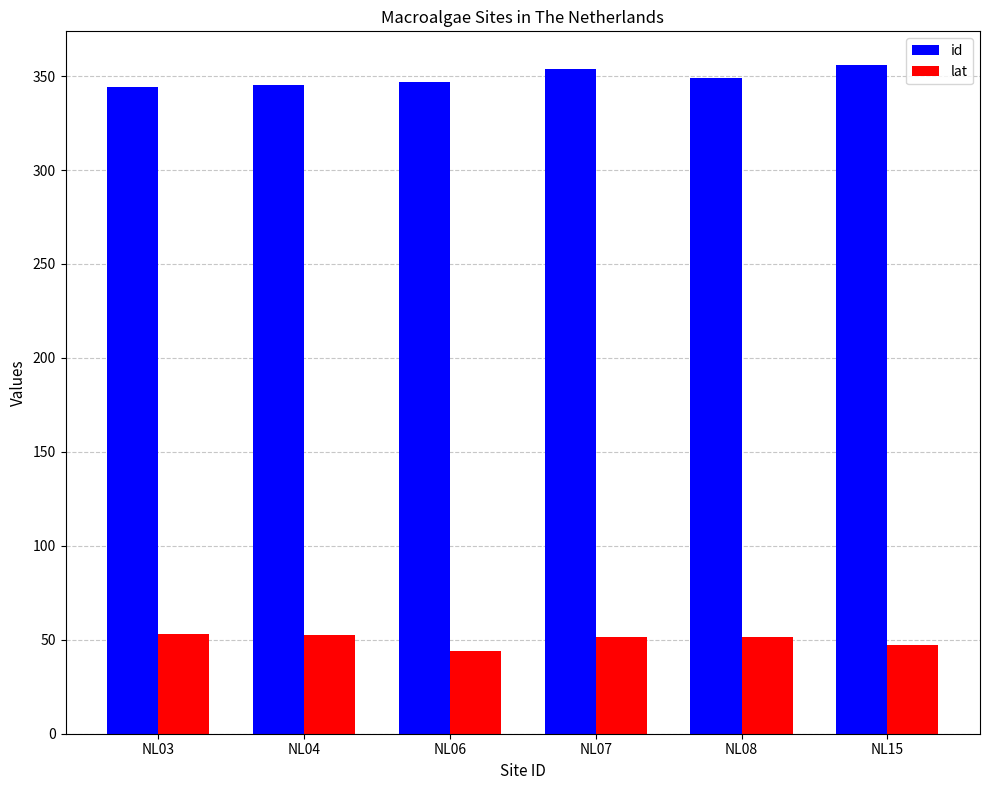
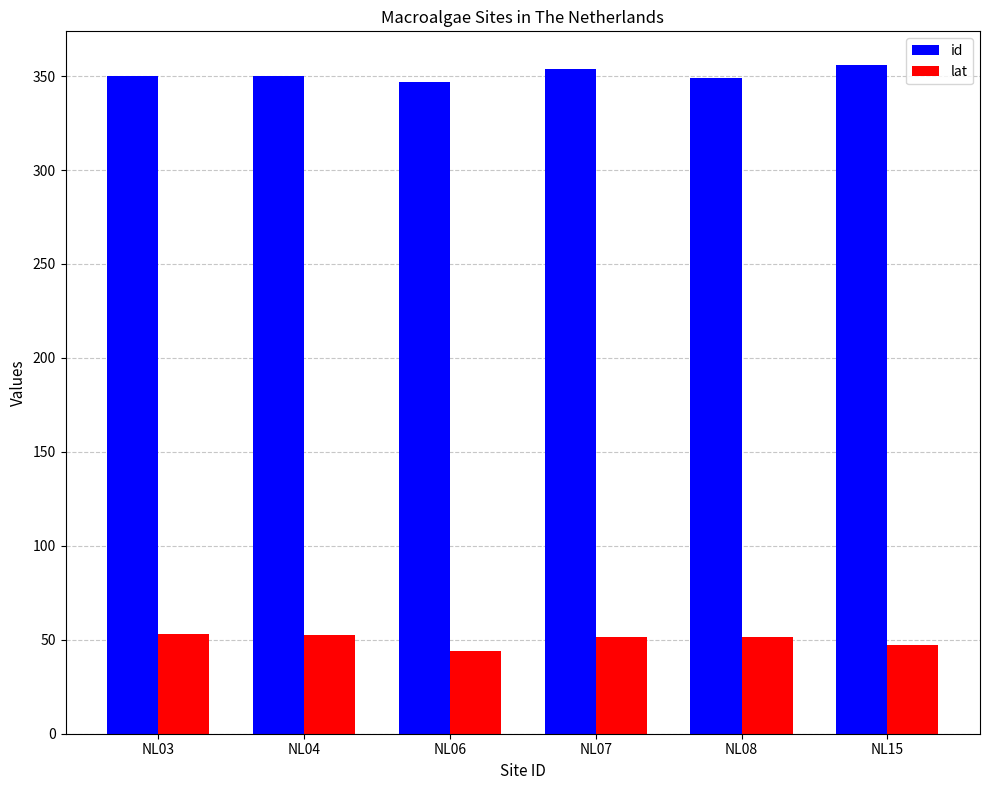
id, NL03: 344 -> 350
id, NL04: 345 -> 350
